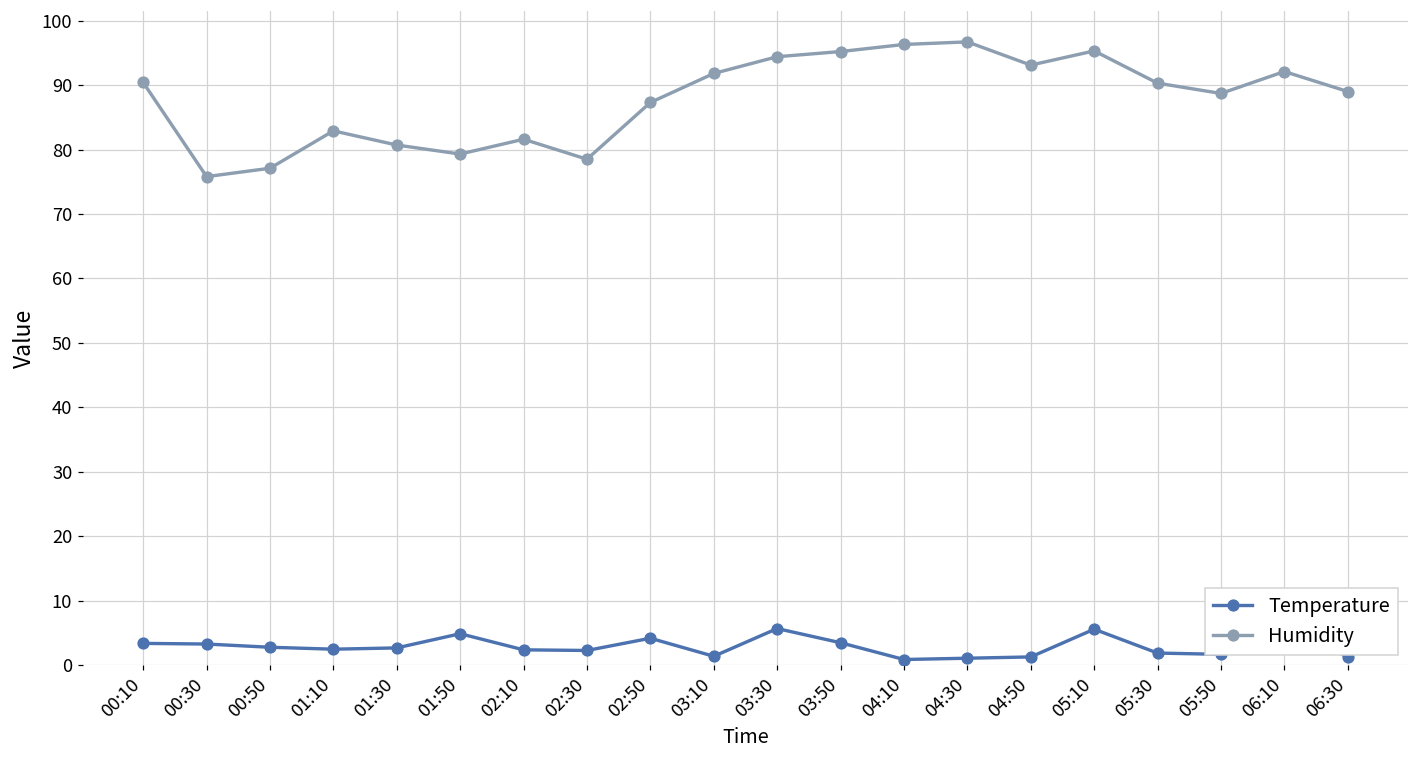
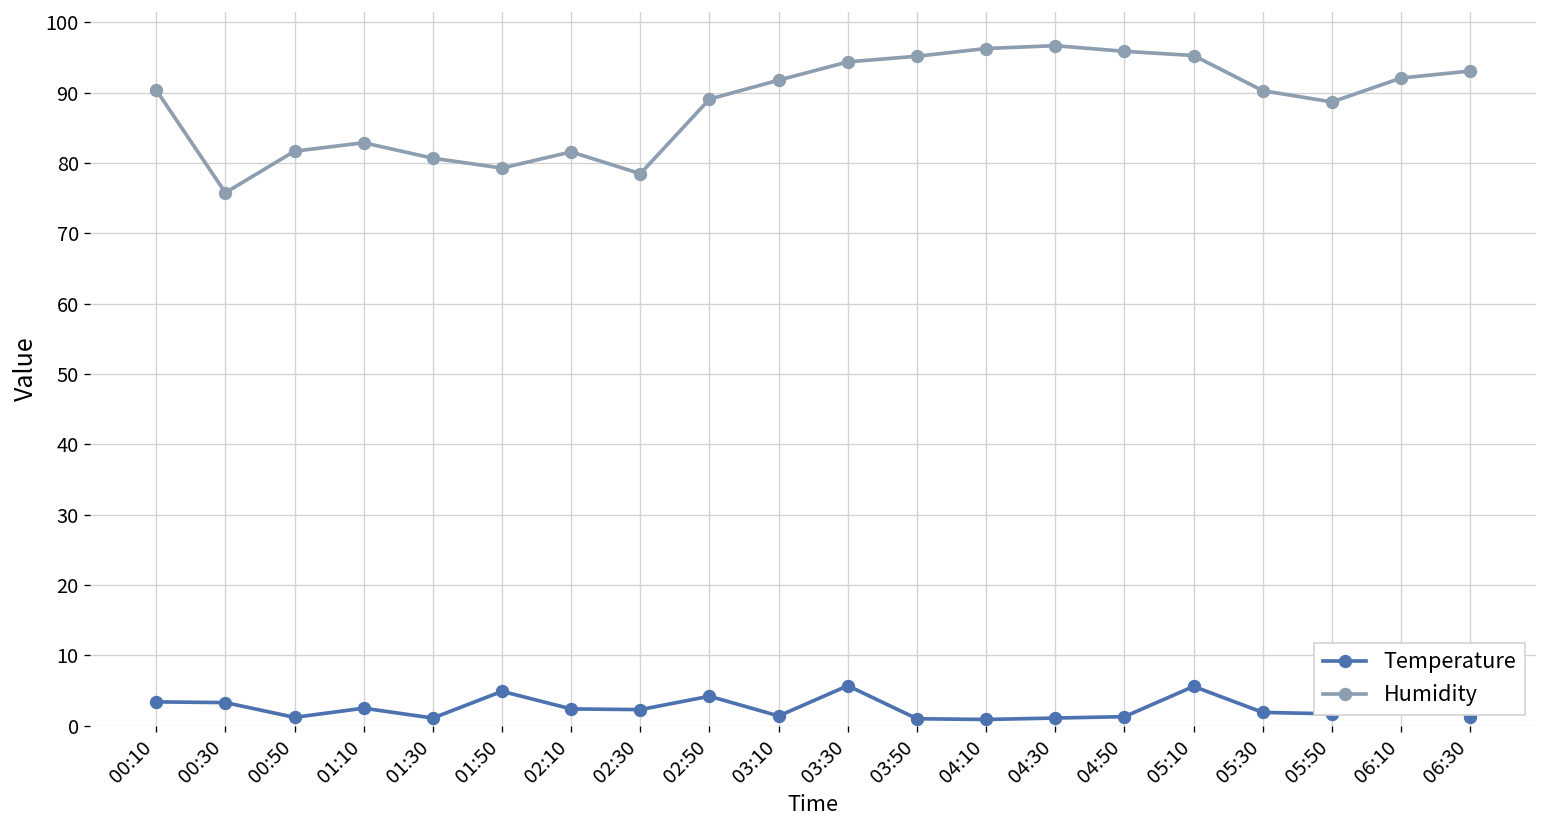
Temperature, 00:50: 3 -> 1
Humidity, 00:50: 77 -> 82
Temperature, 01:30: 3 -> 1
Humidity, 02:50: 87 -> 89
Temperature, 03:50: 4 -> 1
Humidity, 04:50: 93 -> 96
Humidity, 06:30: 89 -> 93
